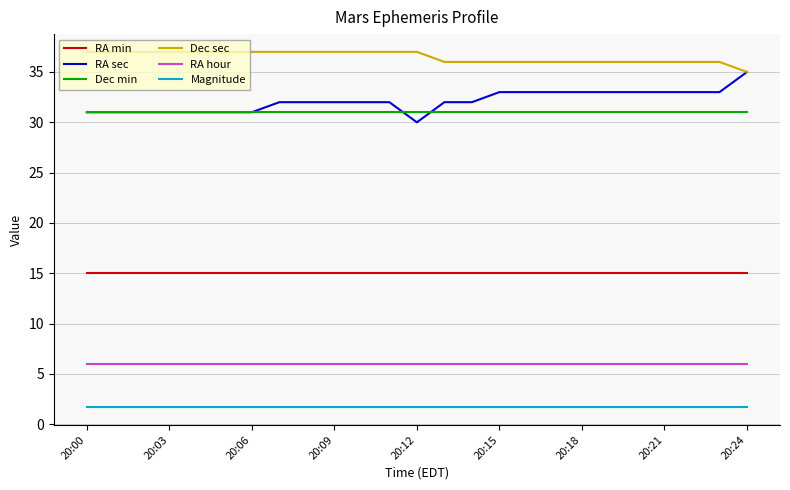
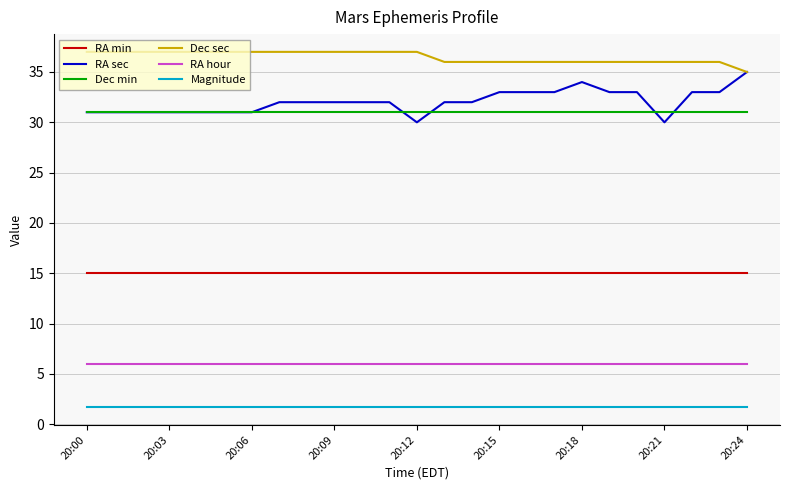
RA sec, 20:18: 33 -> 34
RA sec, 20:21: 33 -> 30
